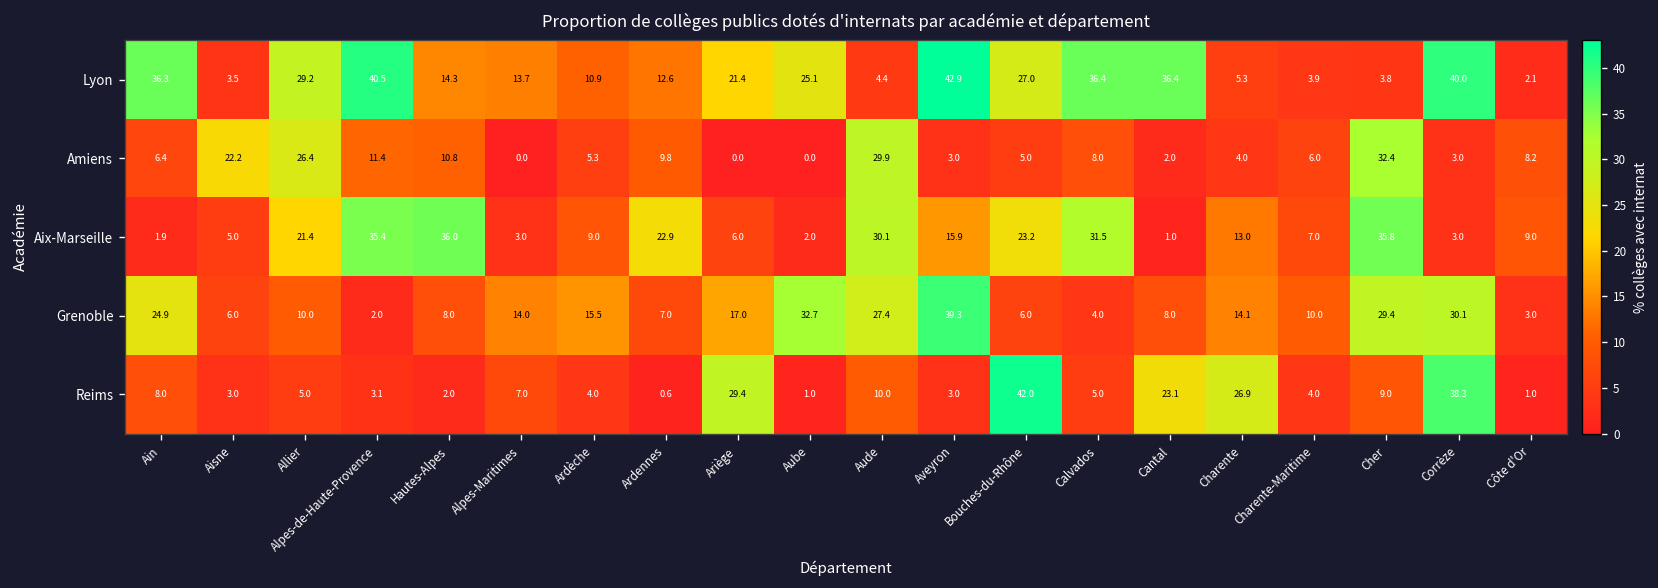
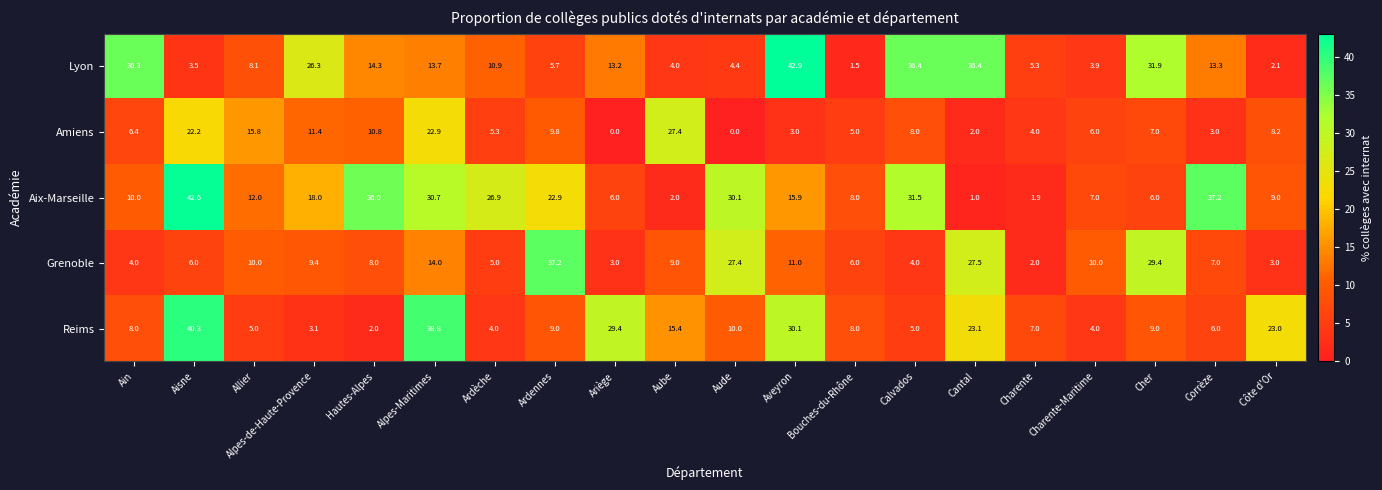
Lyon, Allier: 29.2 -> 8.1
Lyon, Alpes-de-Haute-Provence: 40.5 -> 26.3
Lyon, Ardennes: 12.6 -> 5.7
Lyon, Ariège: 21.4 -> 13.2
Lyon, Aube: 25.1 -> 4.0
Lyon, Bouches-du-Rhône: 27.0 -> 1.5
Lyon, Cher: 3.8 -> 31.9
Lyon, Corrèze: 40.0 -> 13.3
Amiens, Allier: 26.4 -> 15.8
Amiens, Alpes-Maritimes: 0.0 -> 22.9
Amiens, Aube: 0.0 -> 27.4
Amiens, Aude: 29.9 -> 0.0
Amiens, Cher: 32.4 -> 7.0
Aix-Marseille, Ain: 1.9 -> 10.0
Aix-Marseille, Aisne: 5.0 -> 42.6
Aix-Marseille, Allier: 21.4 -> 12.0
Aix-Marseille, Alpes-de-Haute-Provence: 35.4 -> 18.0
Aix-Marseille, Alpes-Maritimes: 3.0 -> 30.7
Aix-Marseille, Ardèche: 9.0 -> 26.9
Aix-Marseille, Bouches-du-Rhône: 23.2 -> 8.0
Aix-Marseille, Charente: 13.0 -> 1.9
Aix-Marseille, Cher: 35.8 -> 6.0
Aix-Marseille, Corrèze: 3.0 -> 37.2
Grenoble, Ain: 24.9 -> 4.0
Grenoble, Alpes-de-Haute-Provence: 2.0 -> 9.4
Grenoble, Ardèche: 15.5 -> 5.0
Grenoble, Ardennes: 7.0 -> 37.2
Grenoble, Ariège: 17.0 -> 3.0
Grenoble, Aube: 32.7 -> 9.0
Grenoble, Aveyron: 39.3 -> 11.0
Grenoble, Cantal: 8.0 -> 27.5
Grenoble, Charente: 14.1 -> 2.0
Grenoble, Corrèze: 30.1 -> 7.0
Reims, Aisne: 3.0 -> 40.3
Reims, Alpes-Maritimes: 7.0 -> 38.8
Reims, Ardennes: 0.6 -> 9.0
Reims, Aube: 1.0 -> 15.4
Reims, Aveyron: 3.0 -> 30.1
Reims, Bouches-du-Rhône: 42.0 -> 8.0
Reims, Charente: 26.9 -> 7.0
Reims, Corrèze: 38.3 -> 6.0
Reims, Côte d'Or: 1.0 -> 23.0
